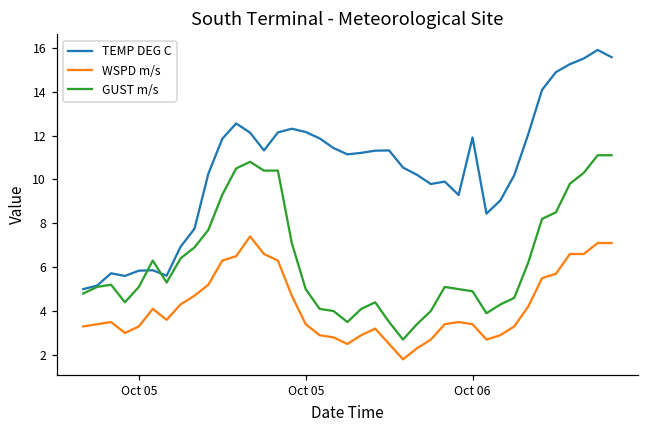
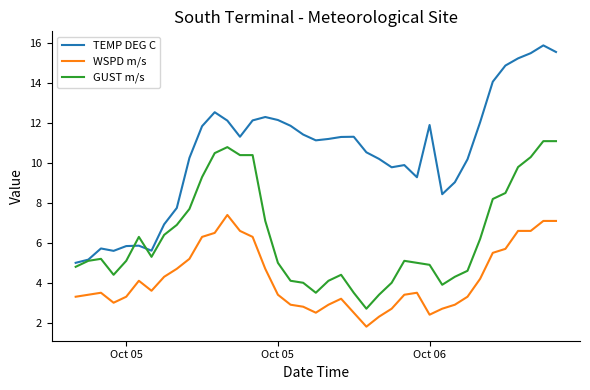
WSPD m/s, Oct 06: 3.4 -> 2.4
